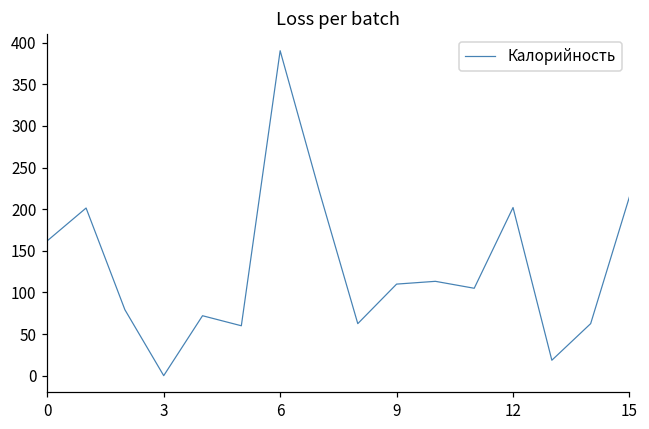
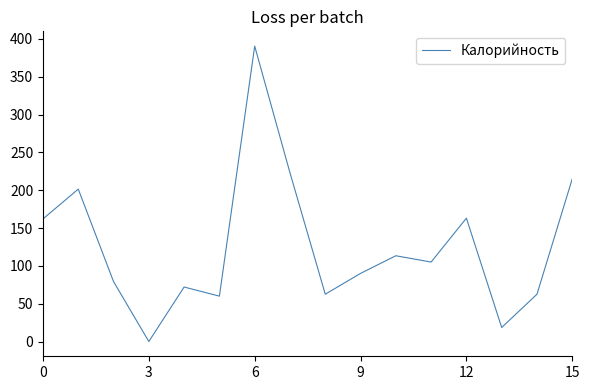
9: 110 -> 90
12: 200 -> 160
